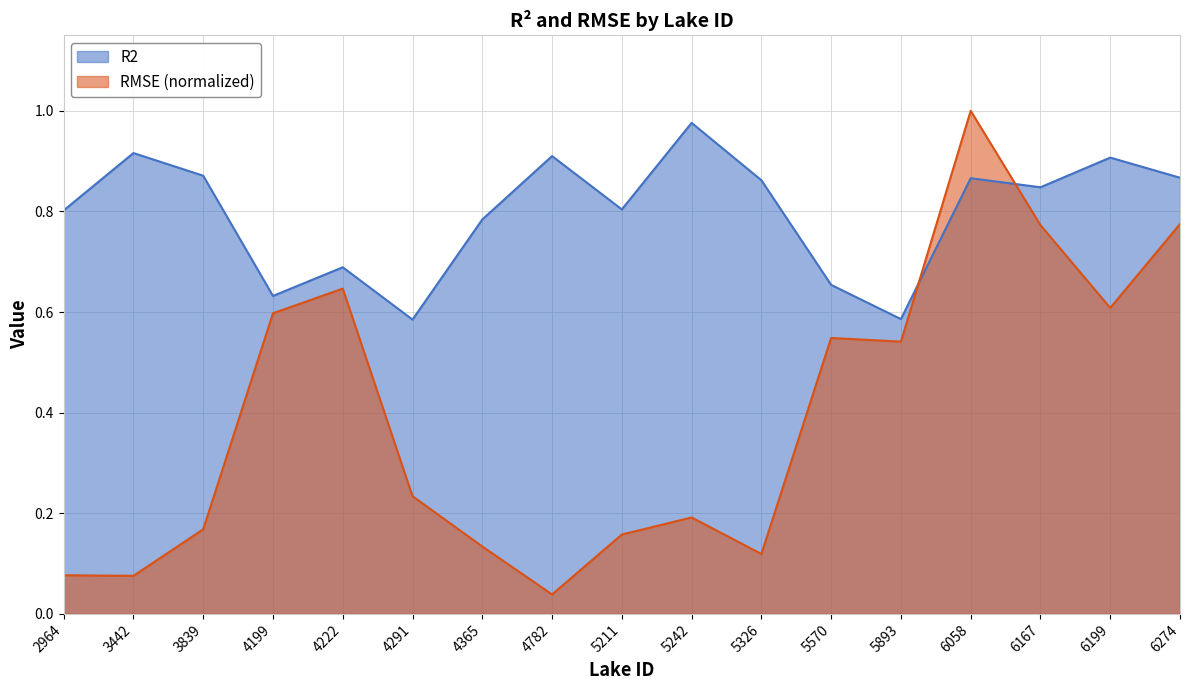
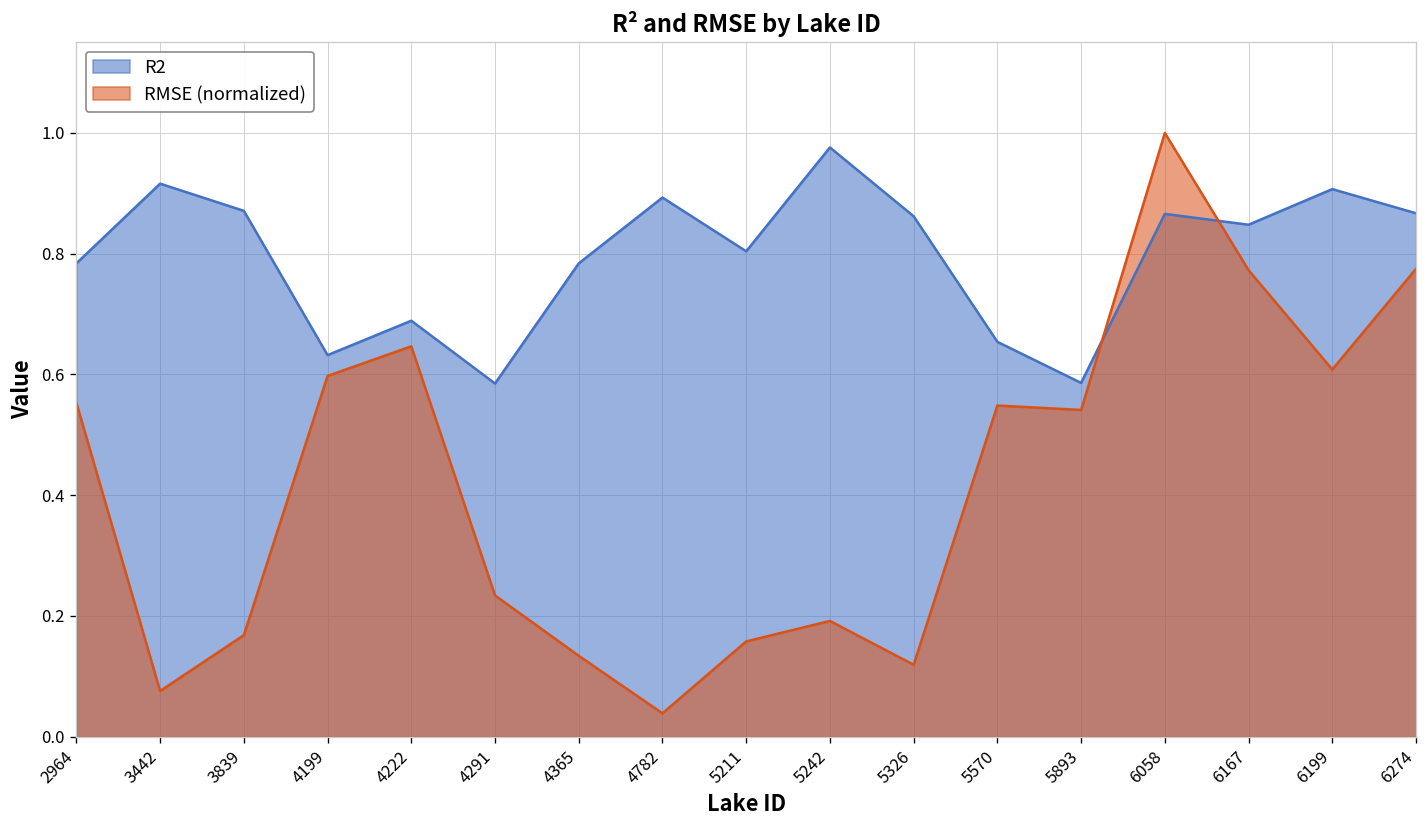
R2, 2964: 0.80 -> 0.78
RMSE (normalized), 2964: 0.08 -> 0.55
R2, 4782: 0.91 -> 0.89
